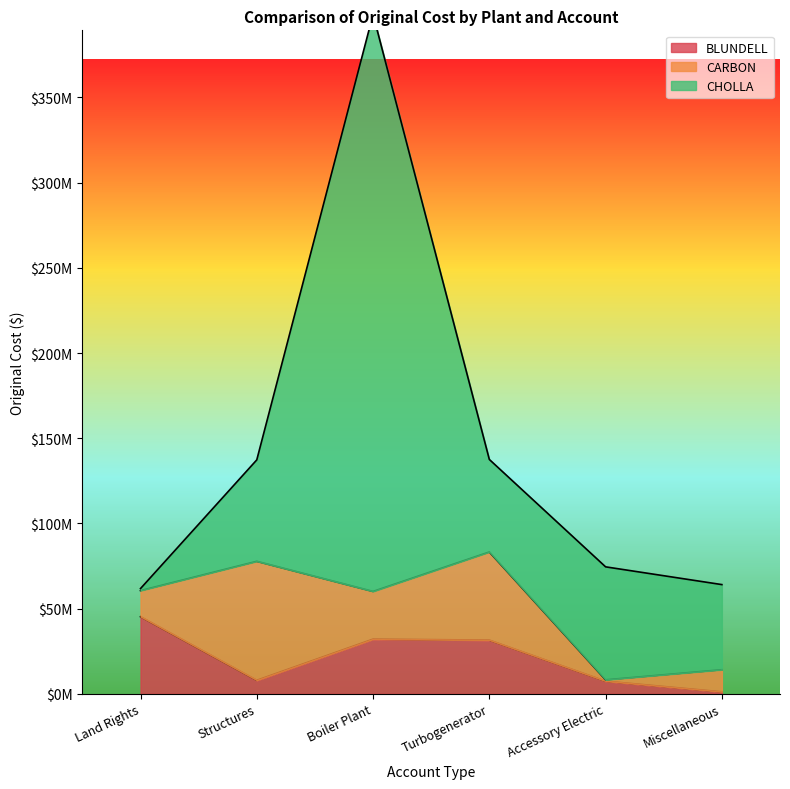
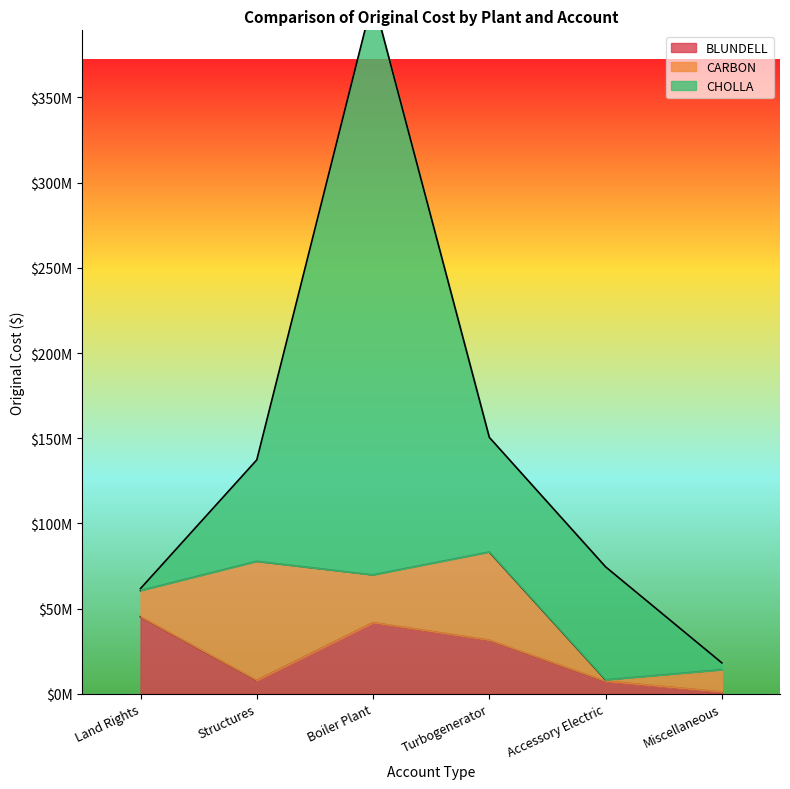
BLUNDELL, Boiler Plant: $32000000 -> $42000000
CHOLLA, Turbogenerator: $54000000 -> $67000000
CHOLLA, Miscellaneous: $50000000 -> $4000000
